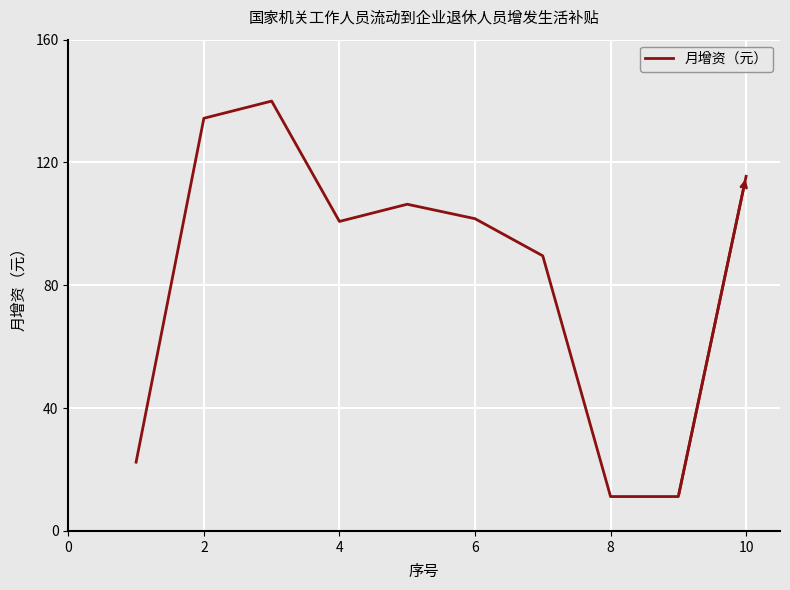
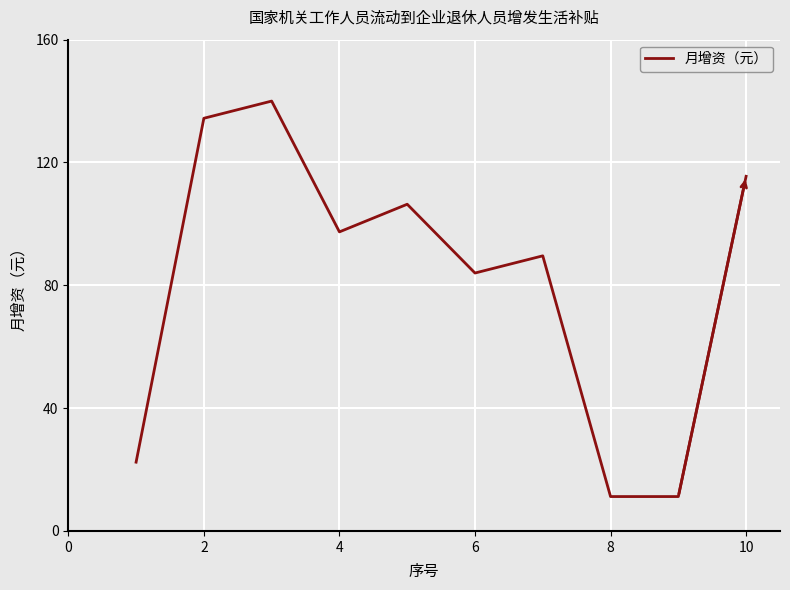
4: 101 -> 97
6: 102 -> 84
